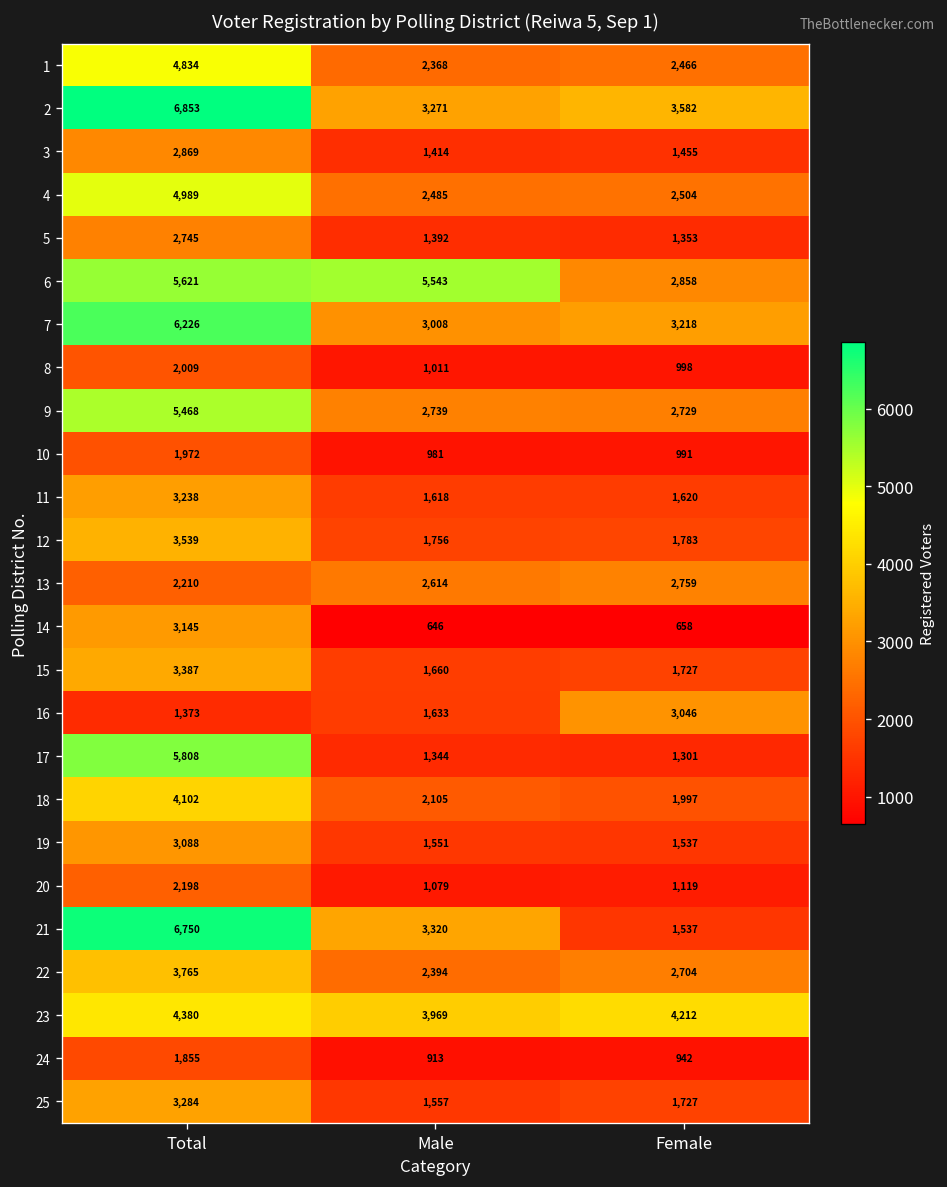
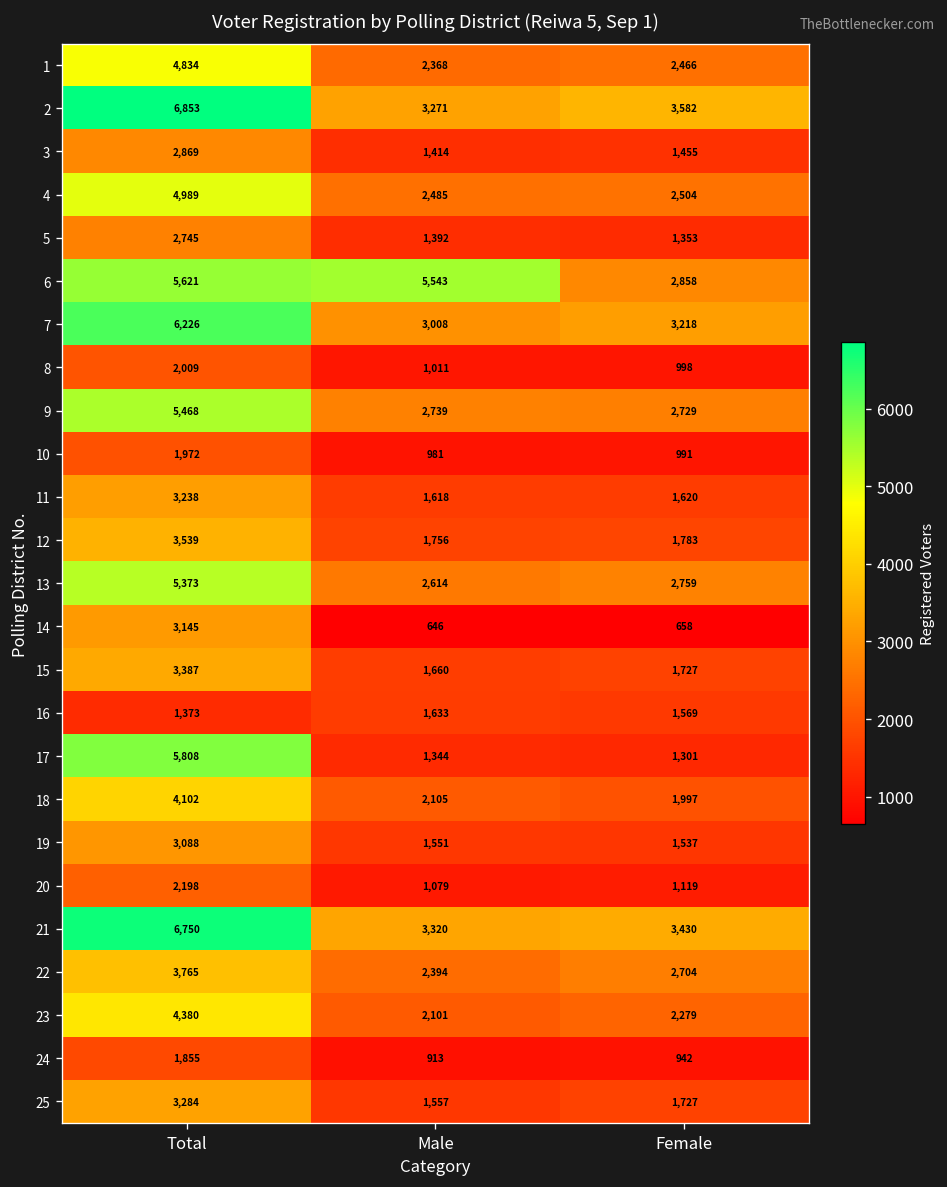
13, Total: 2,210 -> 5,373
16, Female: 3,046 -> 1,569
21, Female: 1,537 -> 3,430
23, Male: 3,969 -> 2,101
23, Female: 4,212 -> 2,279
